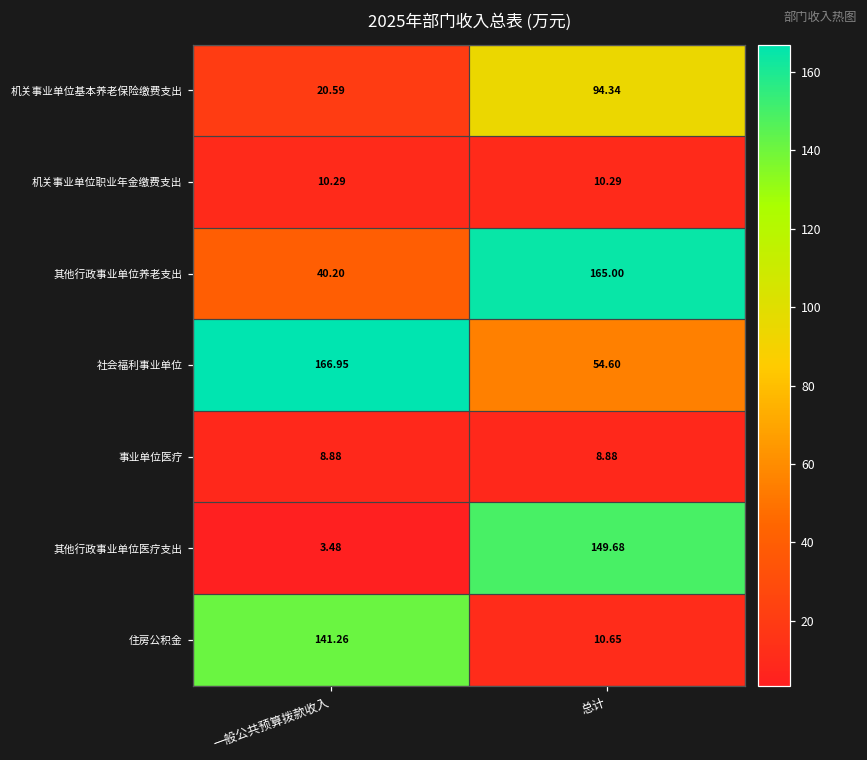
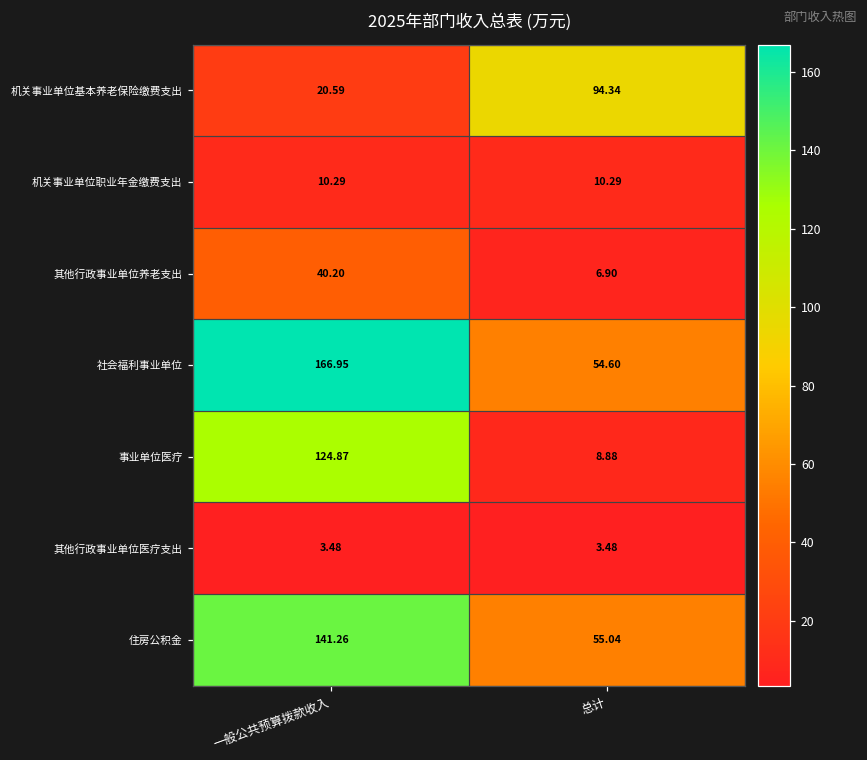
其他行政事业单位养老支出, 总计: 165.00 -> 6.90
事业单位医疗, 一般公共预算拨款收入: 8.88 -> 124.87
其他行政事业单位医疗支出, 总计: 149.68 -> 3.48
住房公积金, 总计: 10.65 -> 55.04
